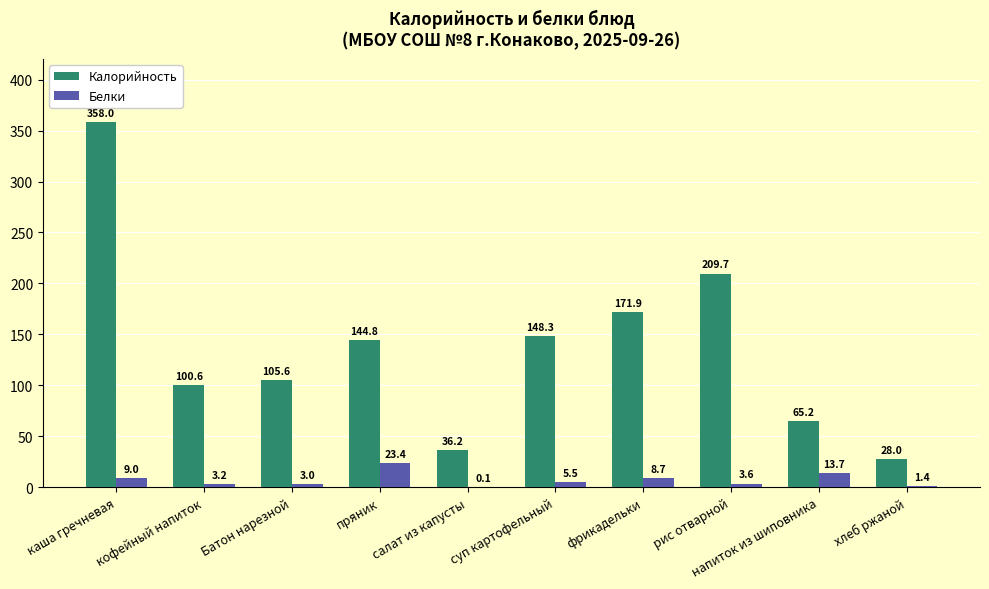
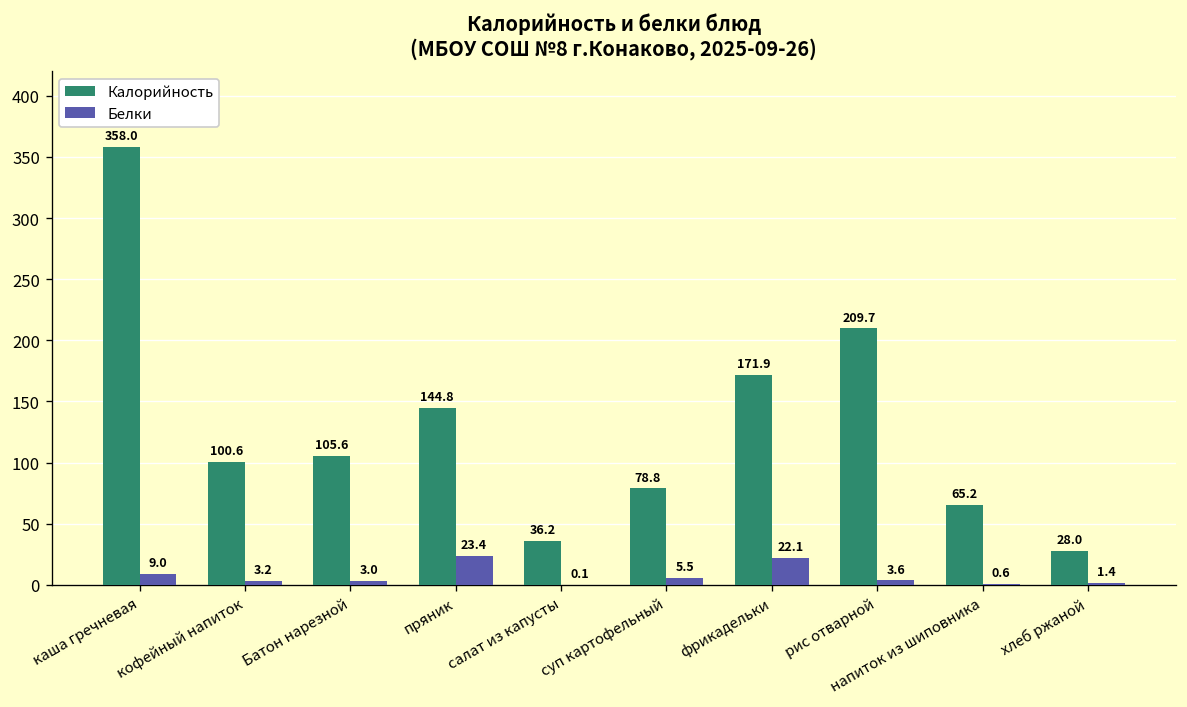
Калорийность, суп картофельный: 148.3 -> 78.8
Белки, фрикадельки: 8.7 -> 22.1
Белки, напиток из шиповника: 13.7 -> 0.6
